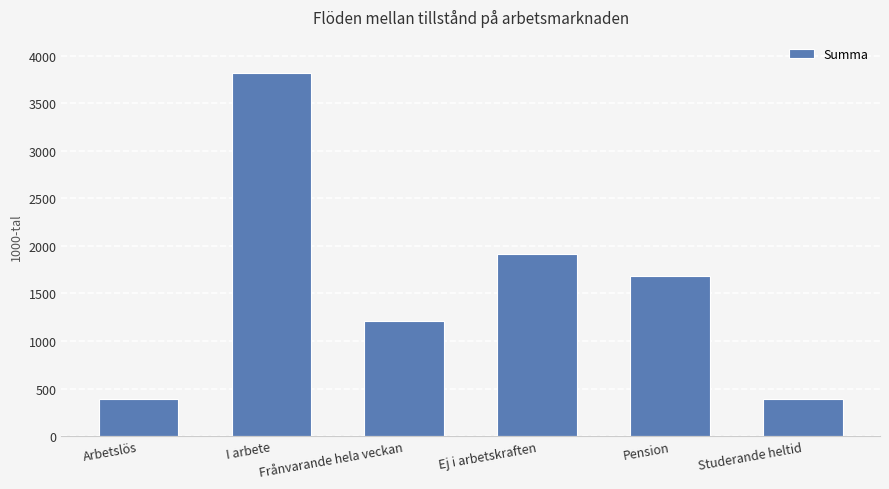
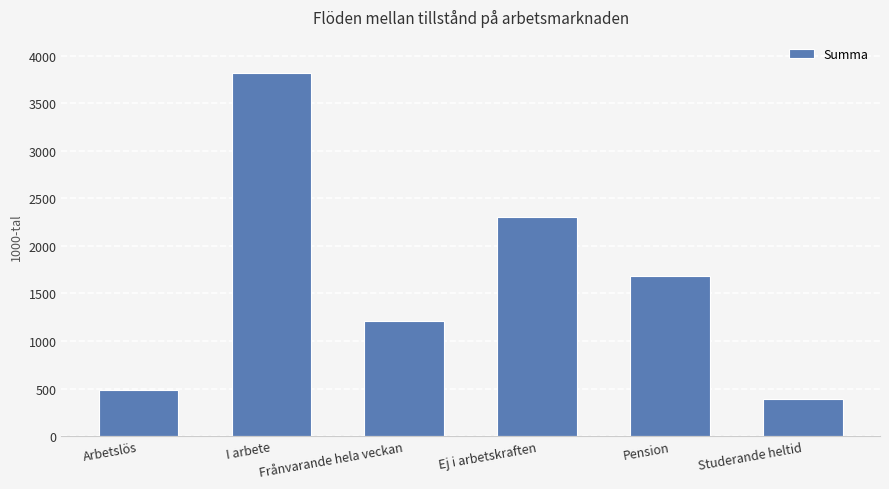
Arbetslös: 400 -> 500
Ej i arbetskraften: 1900 -> 2300
